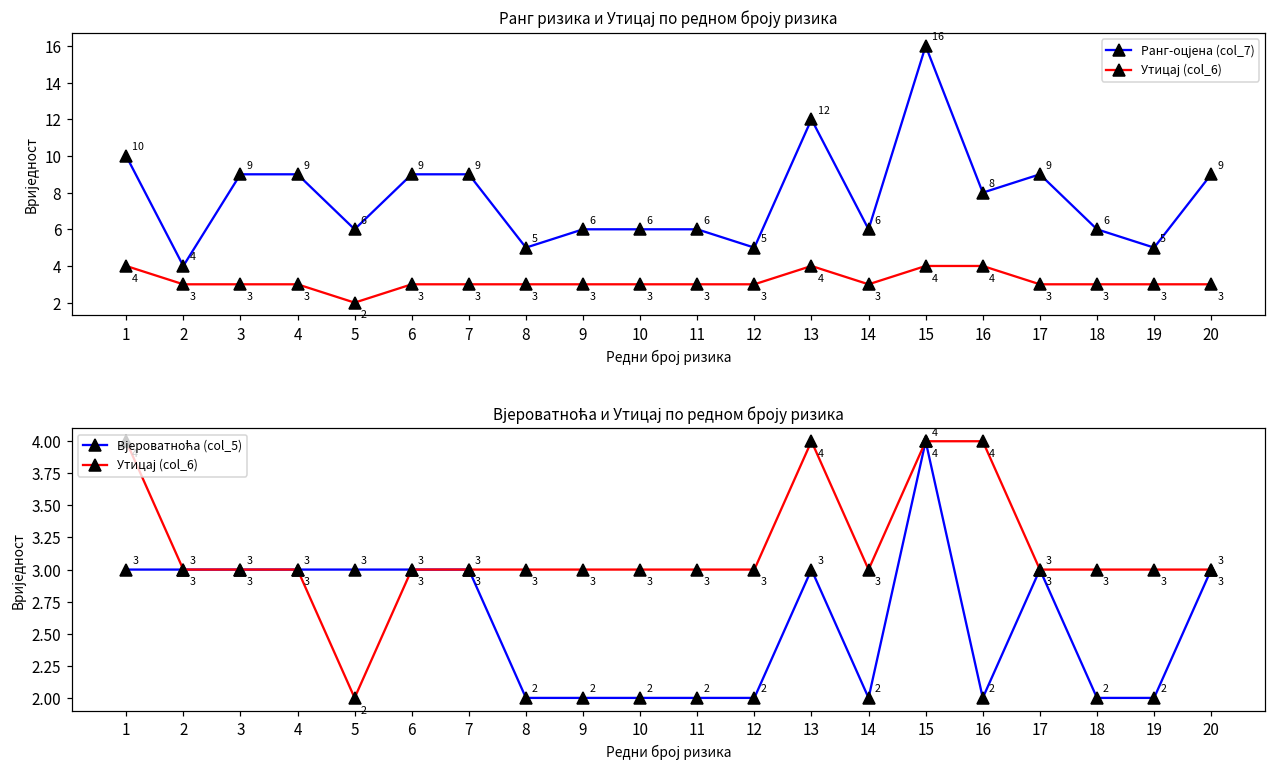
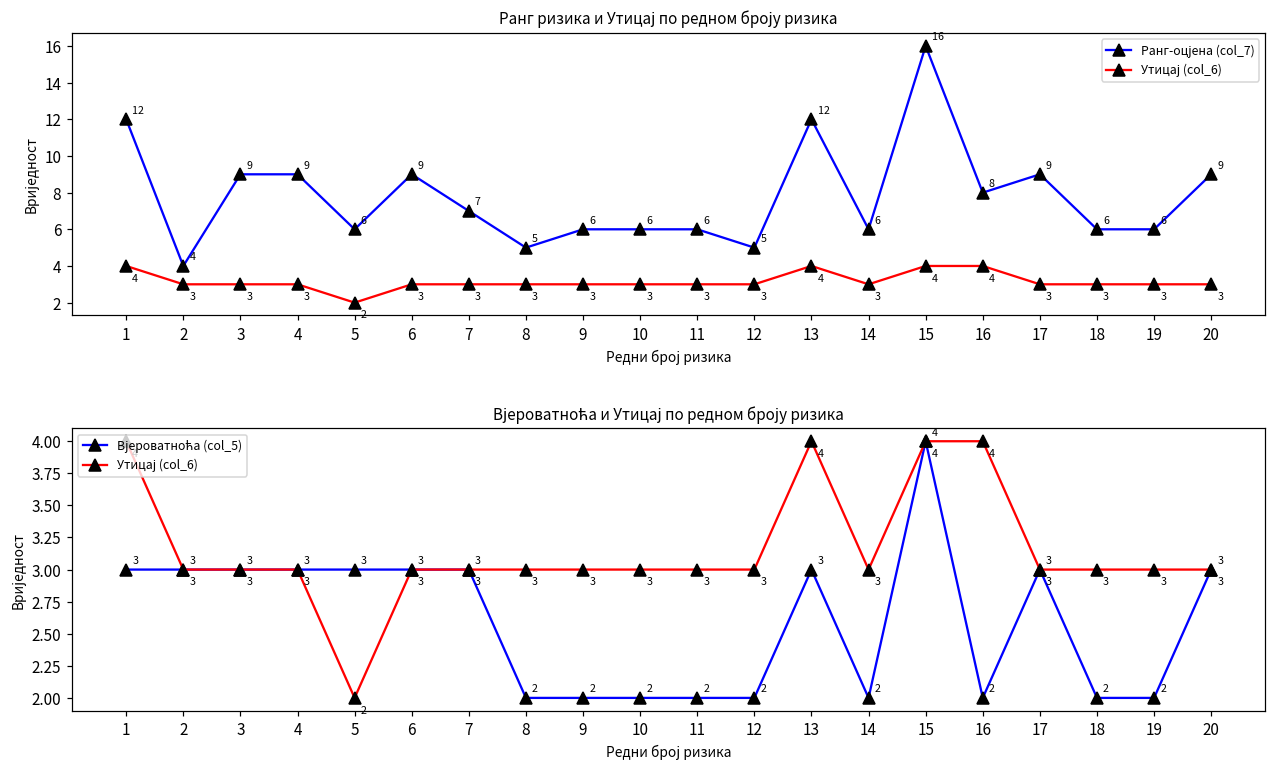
Ранг ризика и Утицај по редном броју ризика, Ранг-оцјена (col_7), 1: 10 -> 12
Ранг ризика и Утицај по редном броју ризика, Ранг-оцјена (col_7), 7: 9 -> 7
Ранг ризика и Утицај по редном броју ризика, Ранг-оцјена (col_7), 19: 5 -> 6
